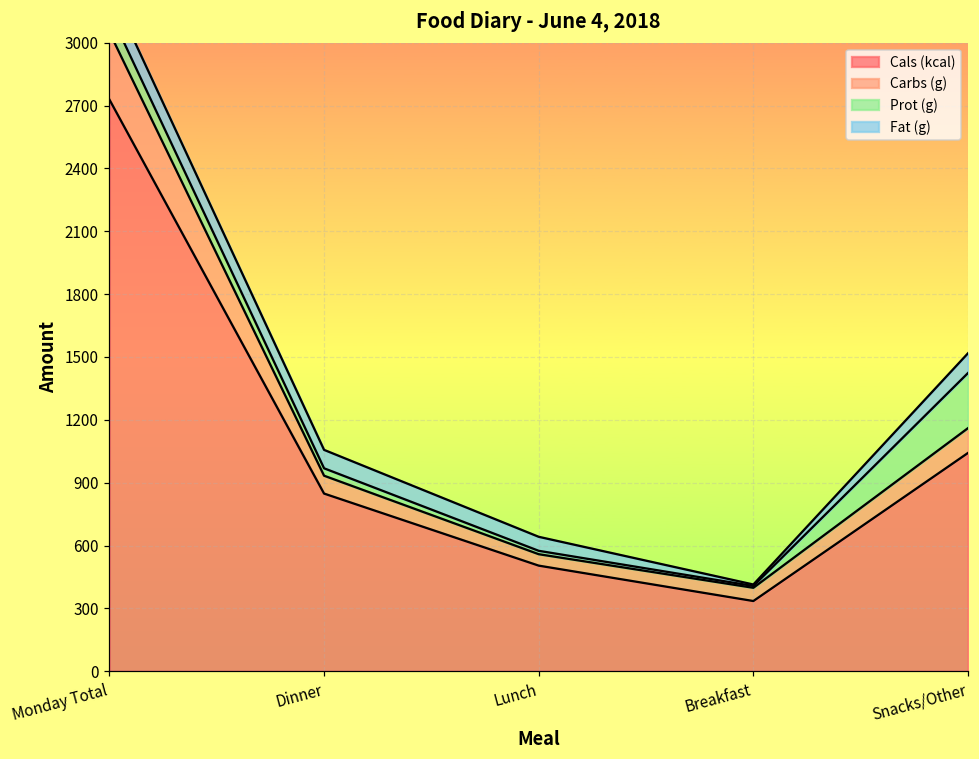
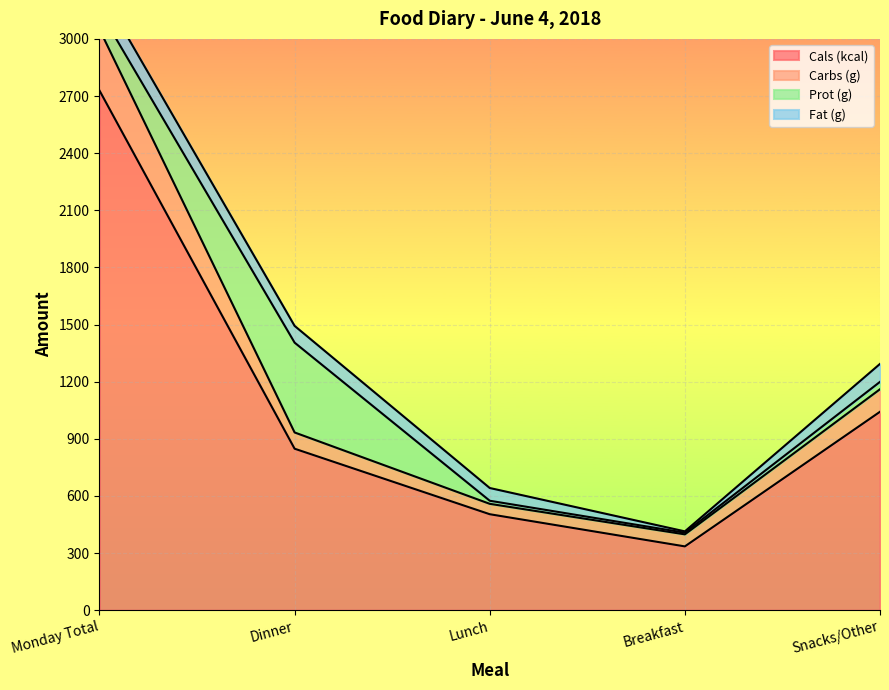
Prot (g), Dinner: 40 -> 470
Prot (g), Snacks/Other: 260 -> 40
